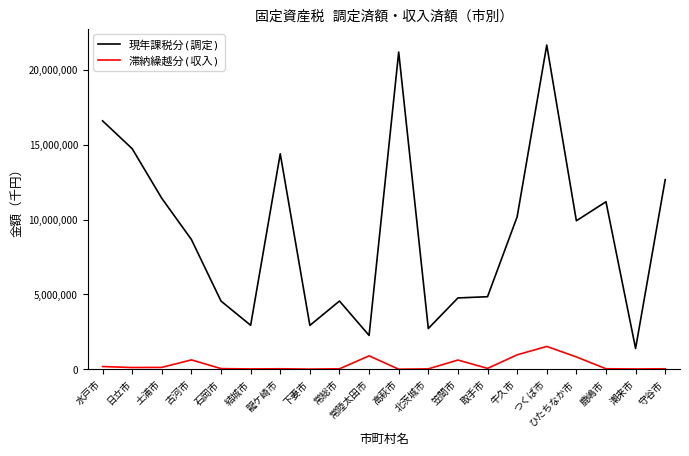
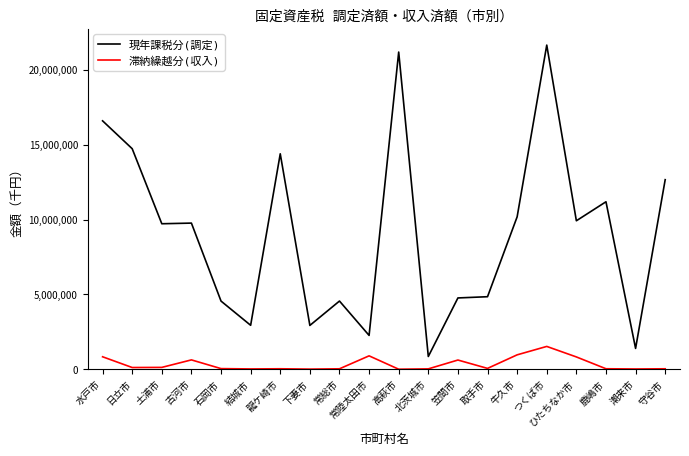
滞納繰越分(収入), 水戸市: 200,000 -> 800,000
現年課税分(調定), 土浦市: 11,400,000 -> 9,700,000
現年課税分(調定), 古河市: 8,700,000 -> 9,800,000
現年課税分(調定), 北茨城市: 2,700,000 -> 900,000
